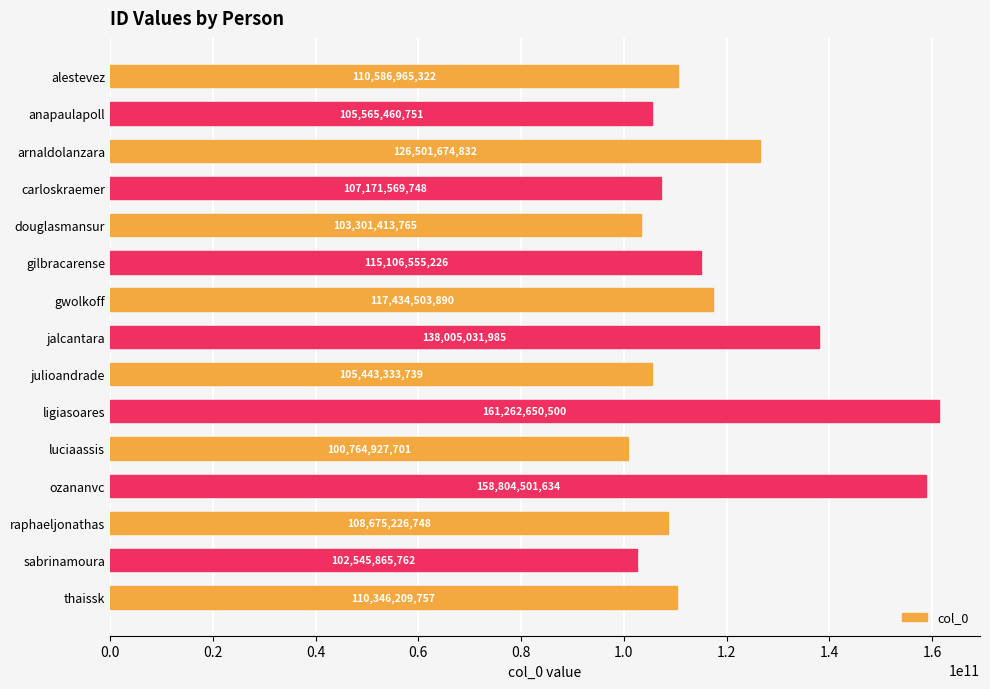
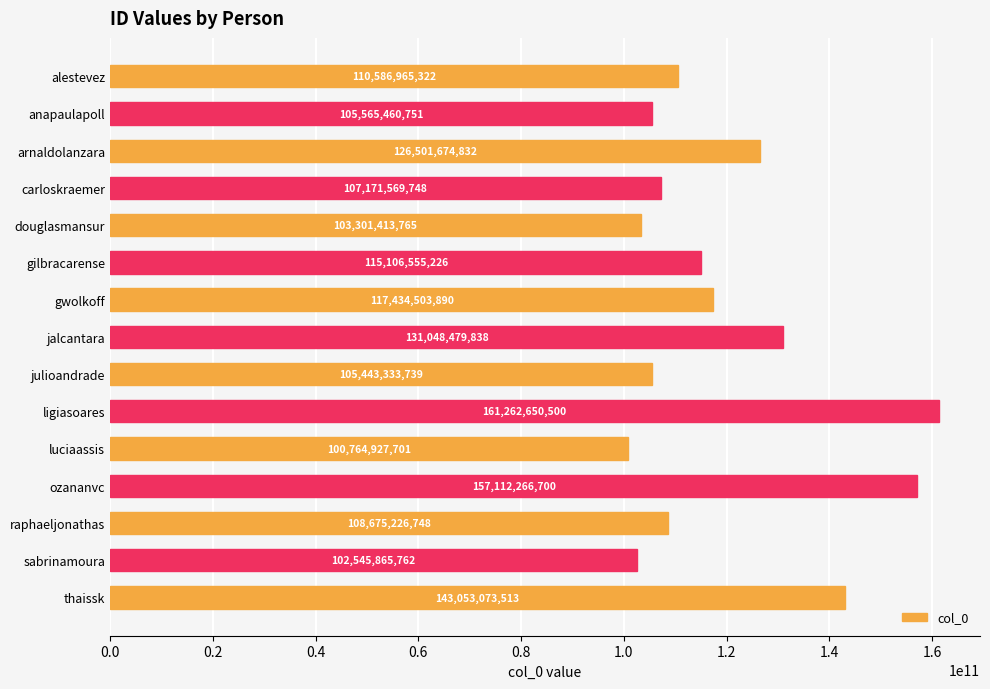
jalcantara: 138,005,031,985 -> 131,048,479,838
ozananvc: 158,804,501,634 -> 157,112,266,700
thaissk: 110,346,209,757 -> 143,053,073,513
